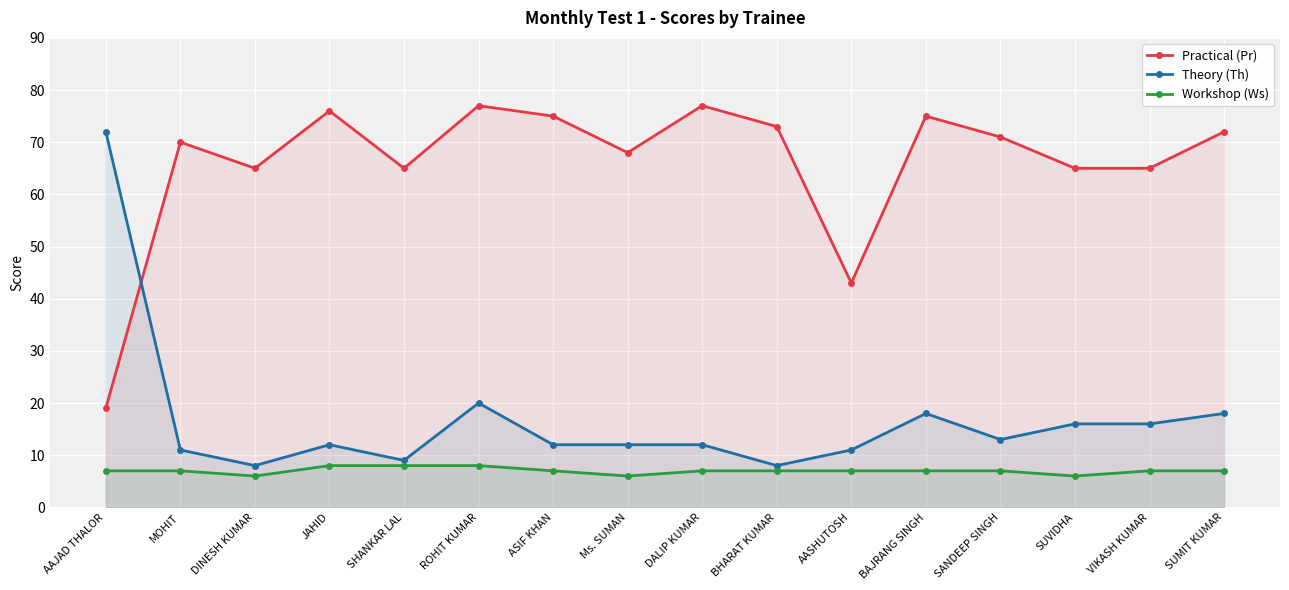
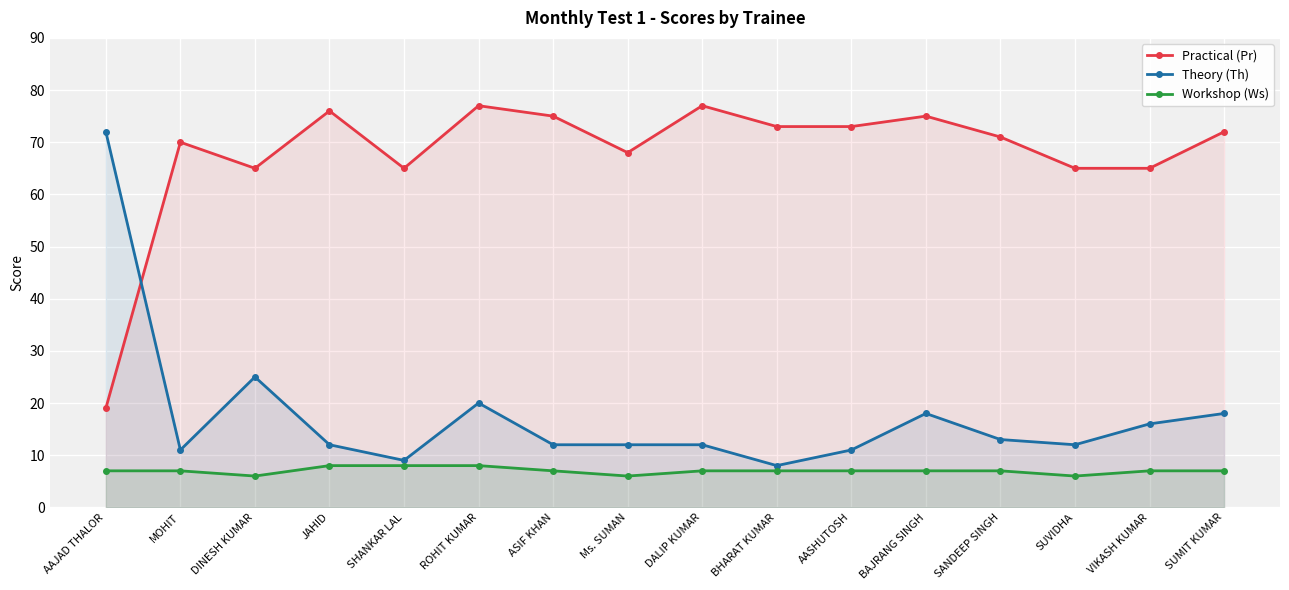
Theory (Th), DINESH KUMAR: 8 -> 25
Practical (Pr), AASHUTOSH: 43 -> 73
Theory (Th), SUVIDHA: 16 -> 12
